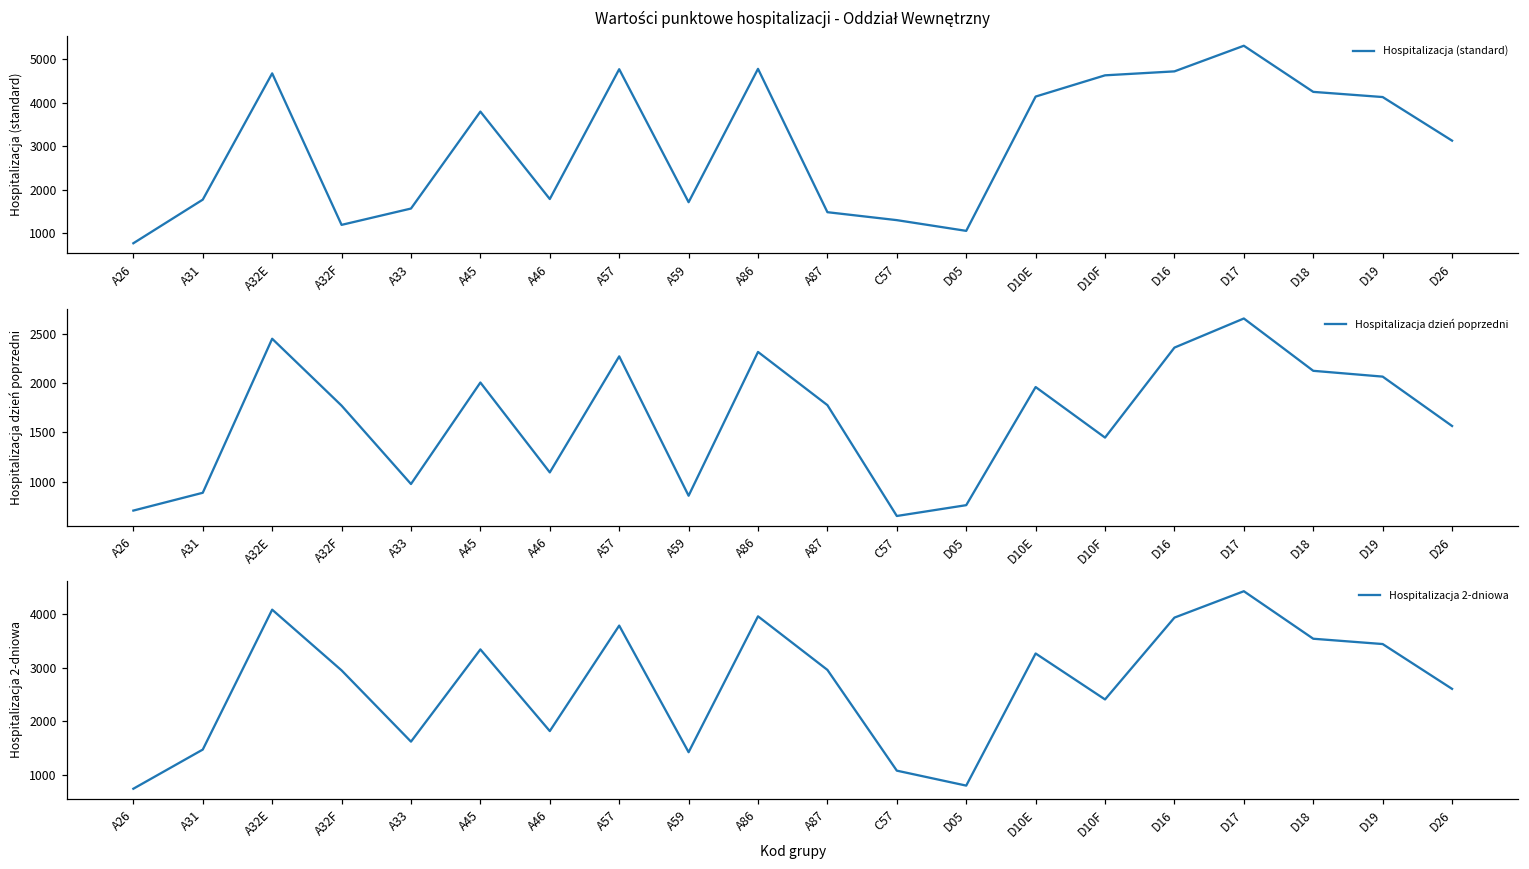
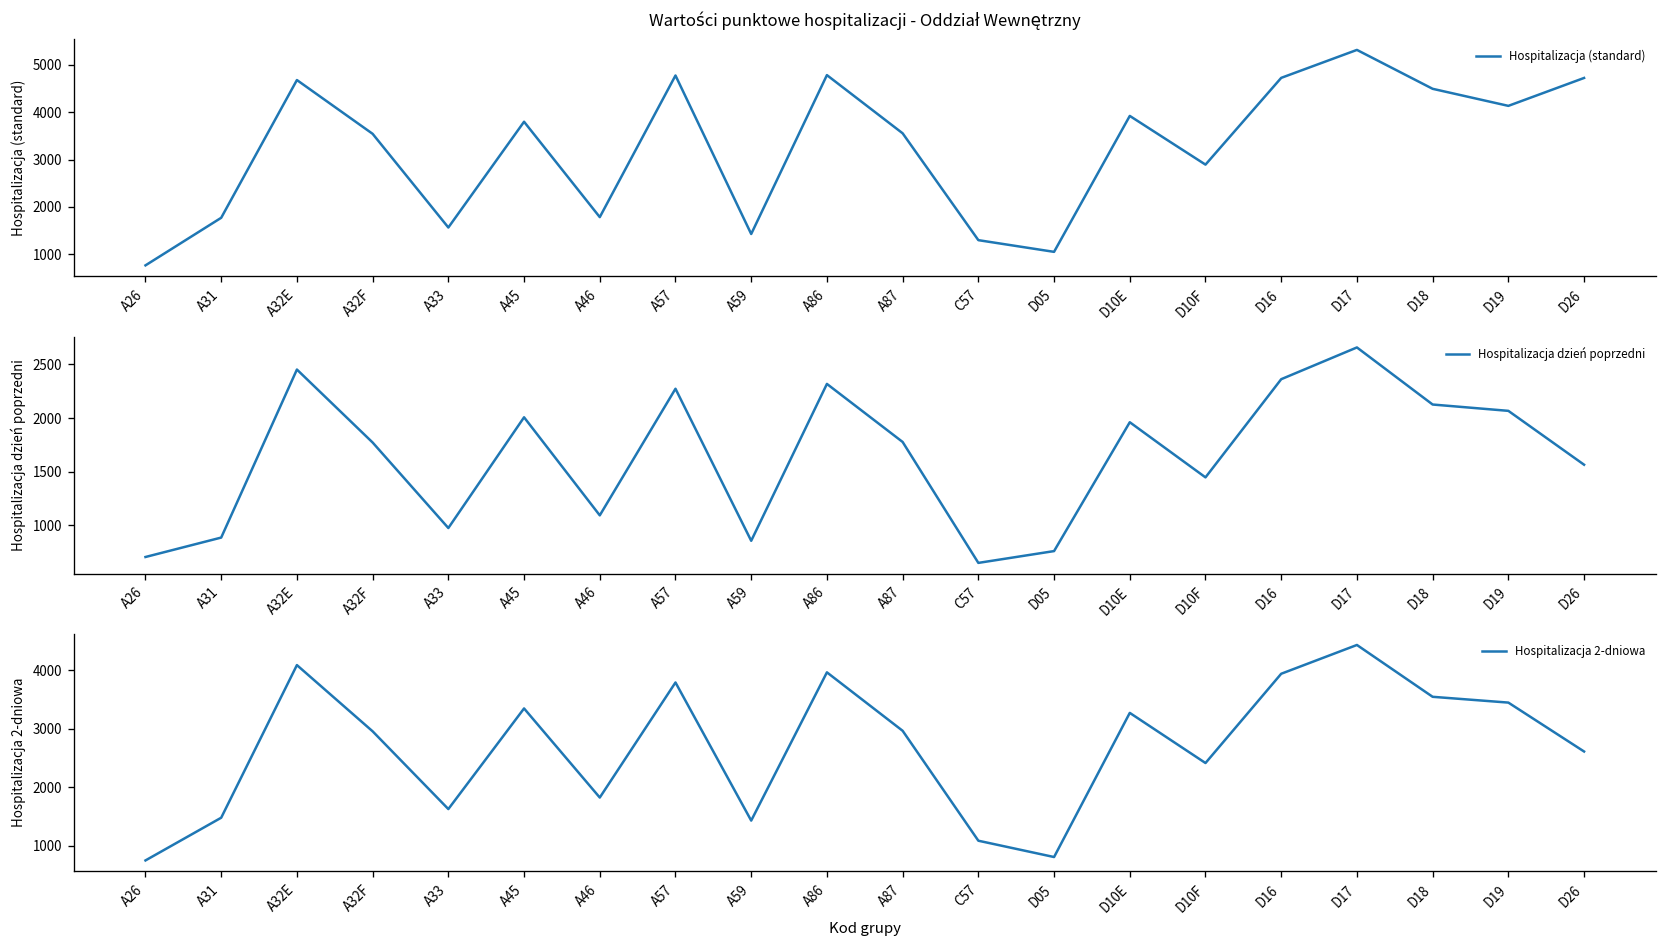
Wartości punktowe hospitalizacji - Oddział Wewnętrzny, A32F: 1200 -> 3500
Wartości punktowe hospitalizacji - Oddział Wewnętrzny, A59: 1700 -> 1400
Wartości punktowe hospitalizacji - Oddział Wewnętrzny, A87: 1500 -> 3600
Wartości punktowe hospitalizacji - Oddział Wewnętrzny, D10E: 4100 -> 3900
Wartości punktowe hospitalizacji - Oddział Wewnętrzny, D10F: 4600 -> 2900
Wartości punktowe hospitalizacji - Oddział Wewnętrzny, D18: 4300 -> 4500
Wartości punktowe hospitalizacji - Oddział Wewnętrzny, D26: 3100 -> 4700
